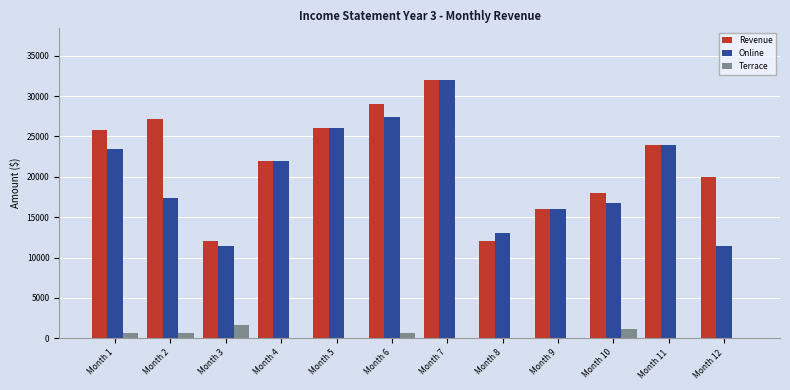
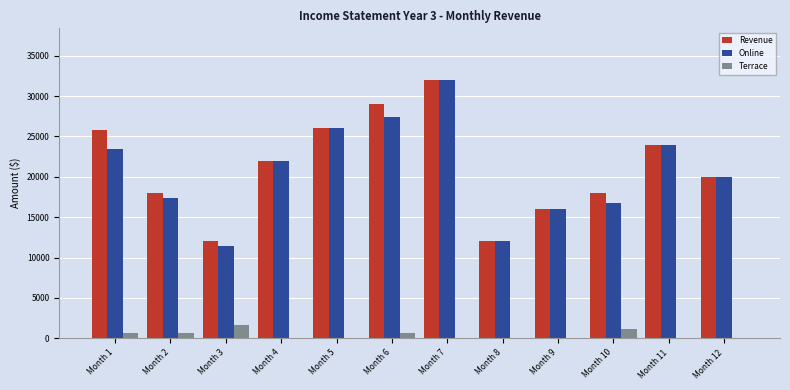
Revenue, Month 2: 27000 -> 18000
Online, Month 8: 13000 -> 12000
Online, Month 12: 11000 -> 20000
